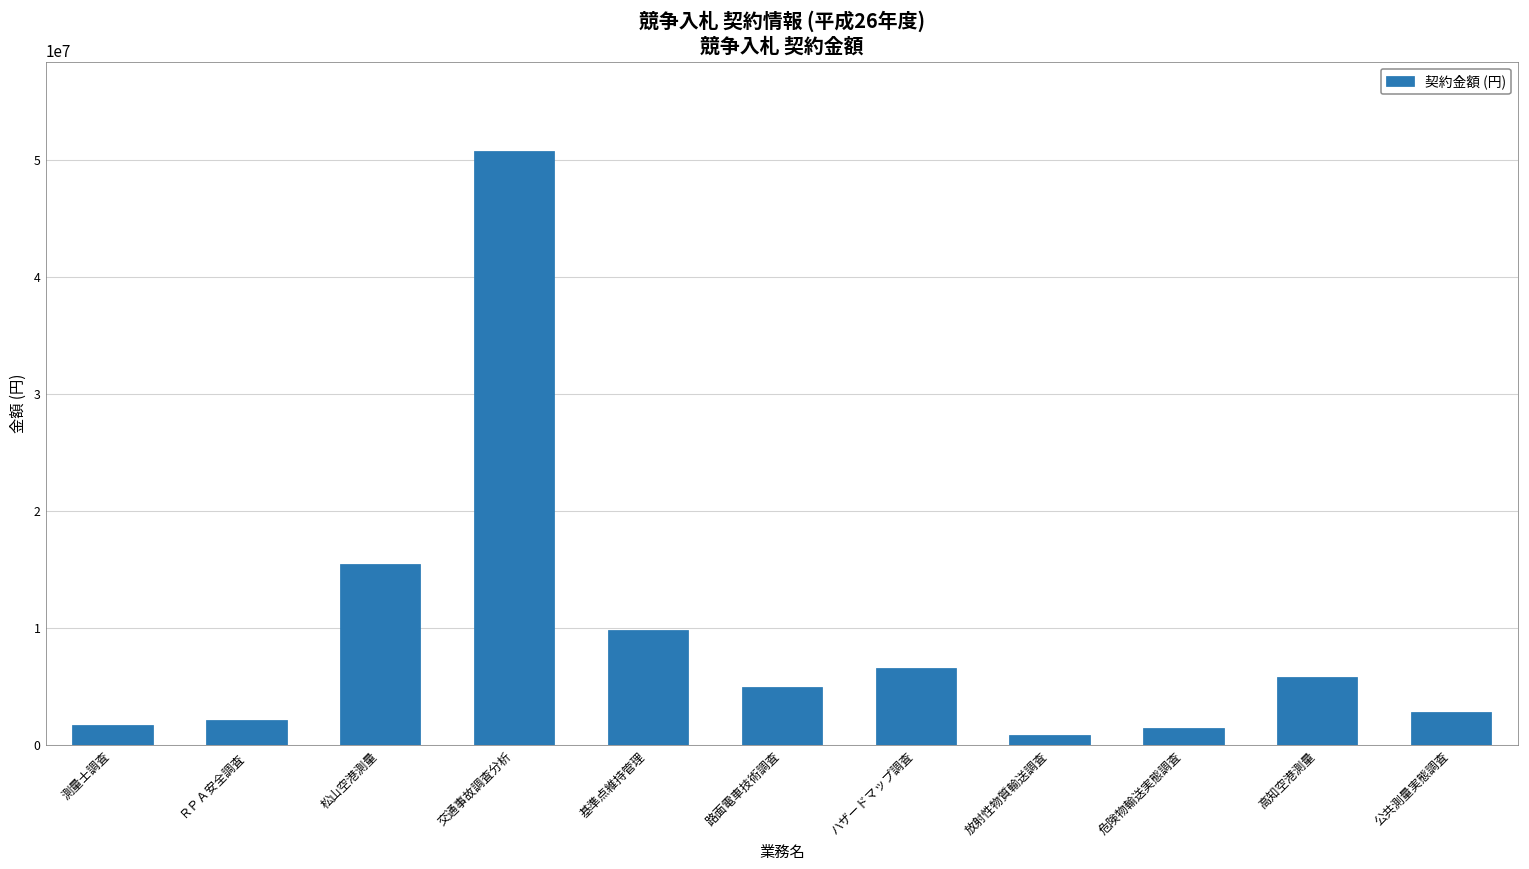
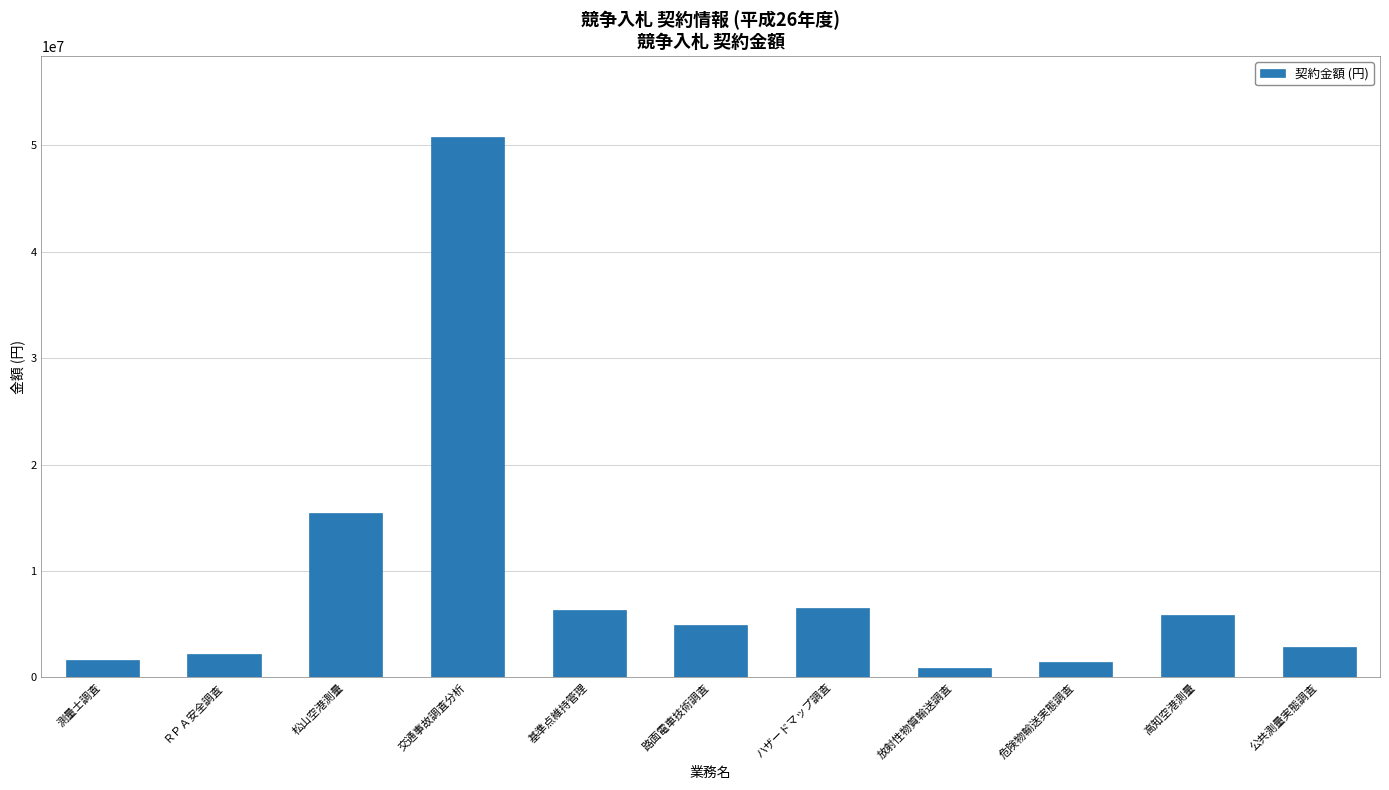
基準点維持管理: 9800000 -> 6300000
